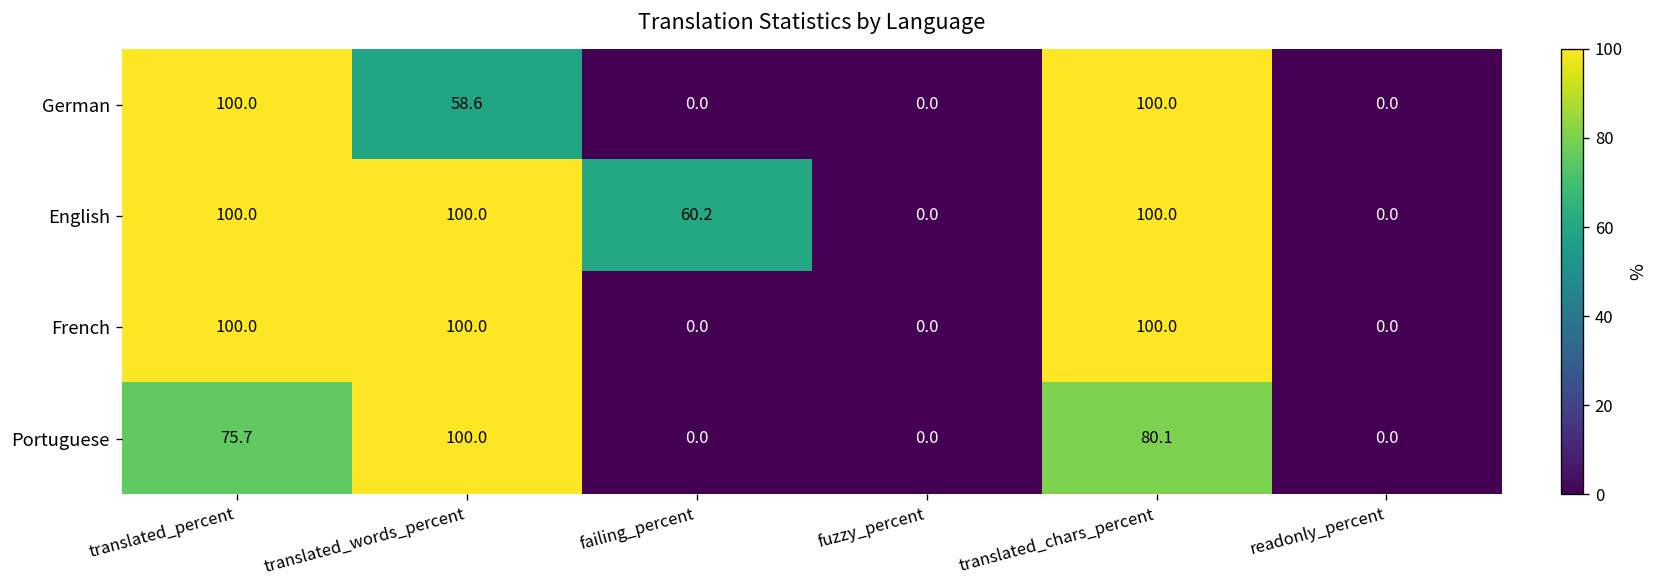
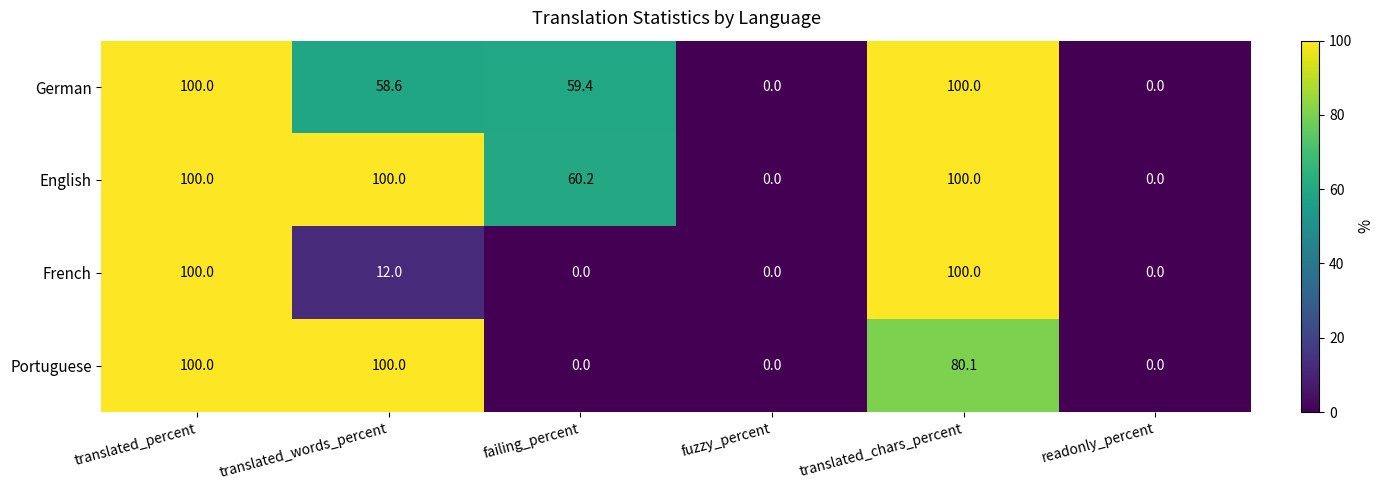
German, failing_percent: 0.0 -> 59.4
French, translated_words_percent: 100.0 -> 12.0
Portuguese, translated_percent: 75.7 -> 100.0
